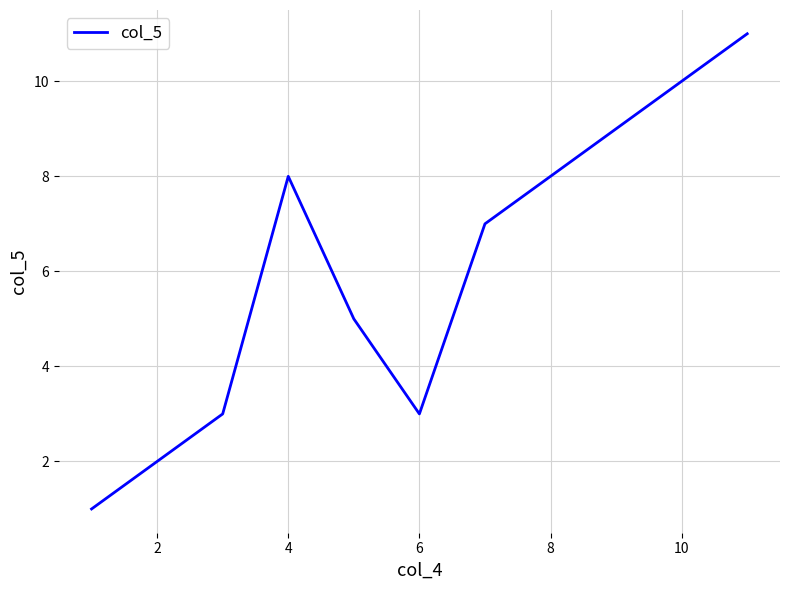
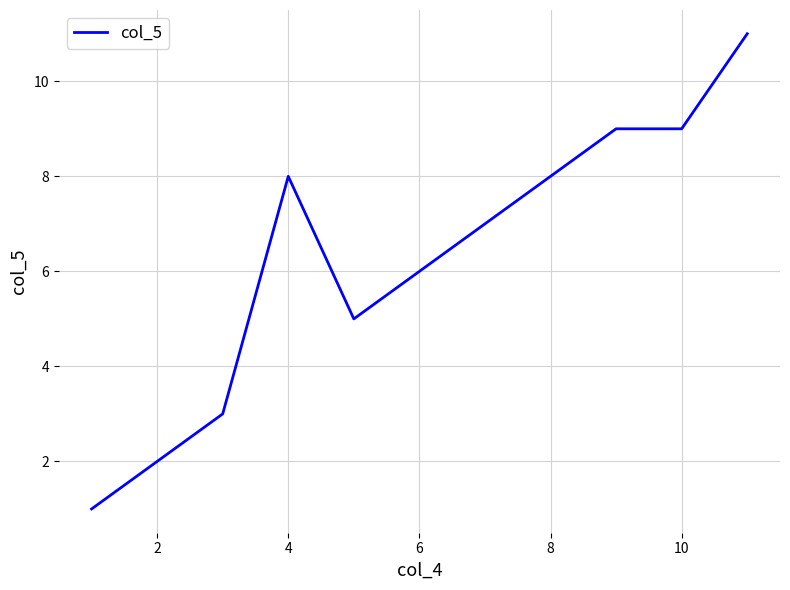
6: 3 -> 6
10: 10 -> 9
